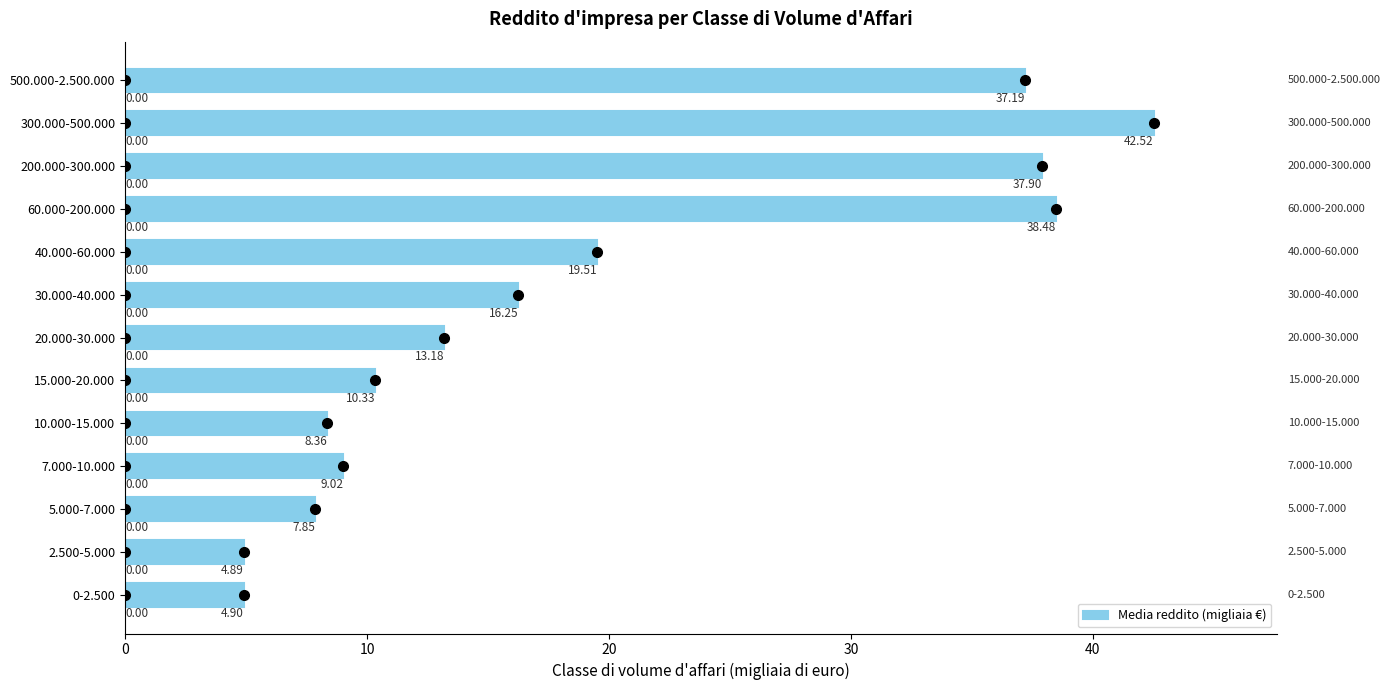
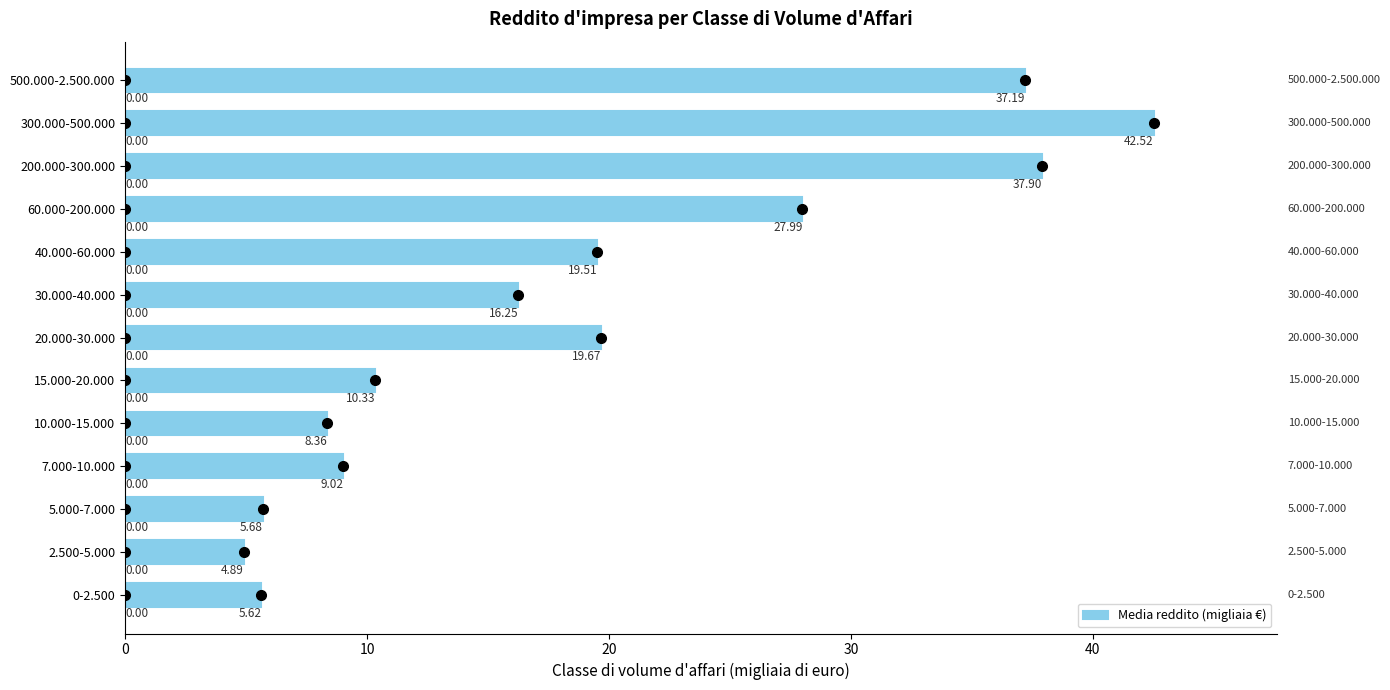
Media reddito (migliaia €), 60.000-200.000: 38.48 -> 27.99
Media reddito (migliaia €), 20.000-30.000: 13.18 -> 19.67
Media reddito (migliaia €), 5.000-7.000: 7.85 -> 5.68
Media reddito (migliaia €), 0-2.500: 4.90 -> 5.62
